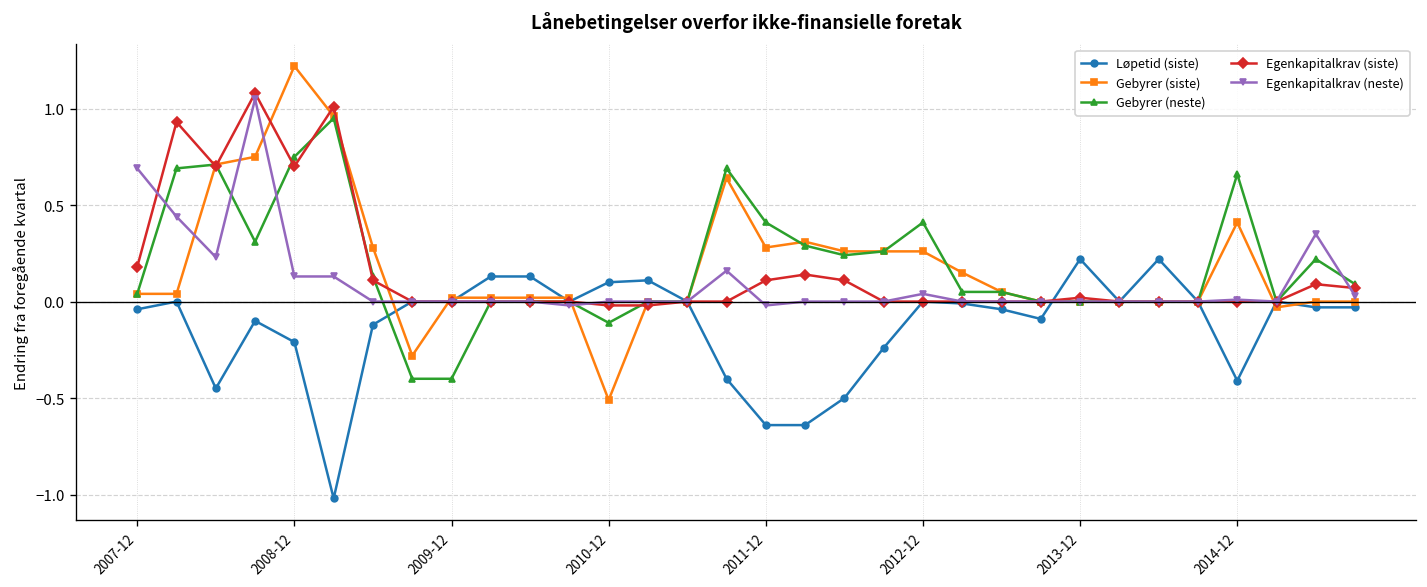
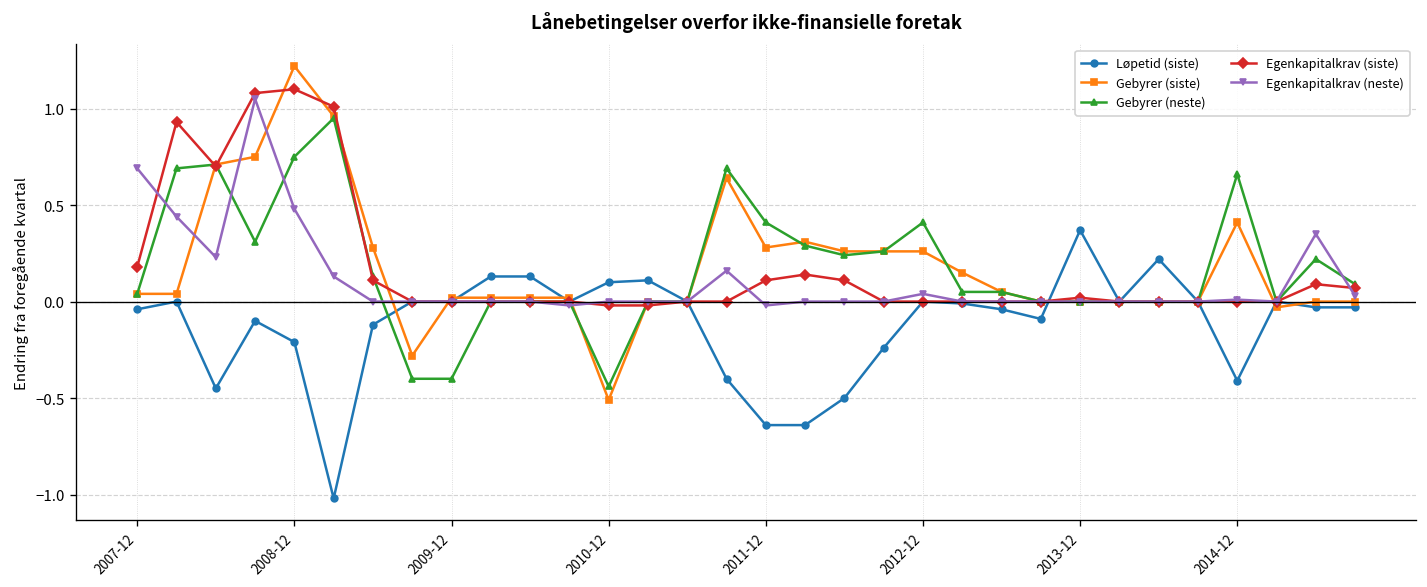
Egenkapitalkrav (siste), 2008-12: 0.7 -> 1.1
Egenkapitalkrav (neste), 2008-12: 0.13 -> 0.48
Gebyrer (neste), 2010-12: -0.11 -> -0.44
Løpetid (siste), 2013-12: 0.22 -> 0.37
